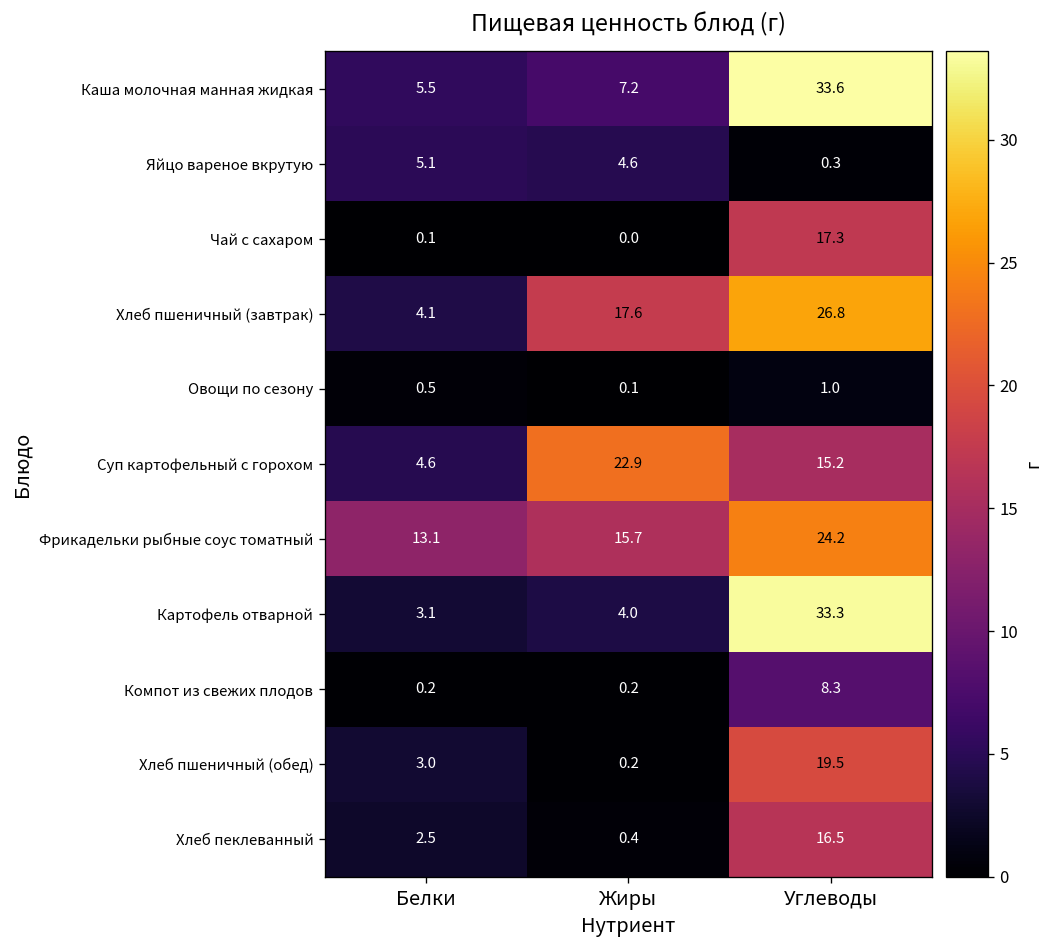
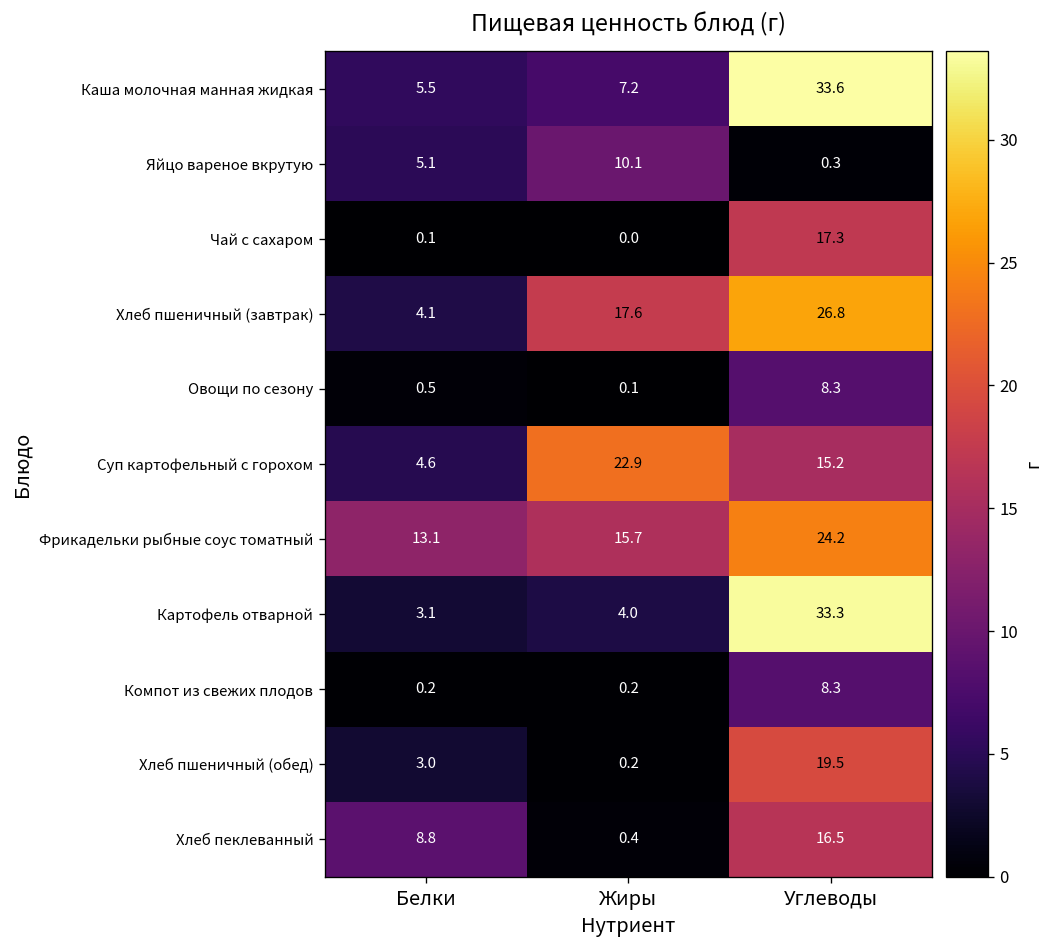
Яйцо вареное вкрутую, Жиры: 4.6 -> 10.1
Овощи по сезону, Углеводы: 1.0 -> 8.3
Хлеб пеклеванный, Белки: 2.5 -> 8.8
